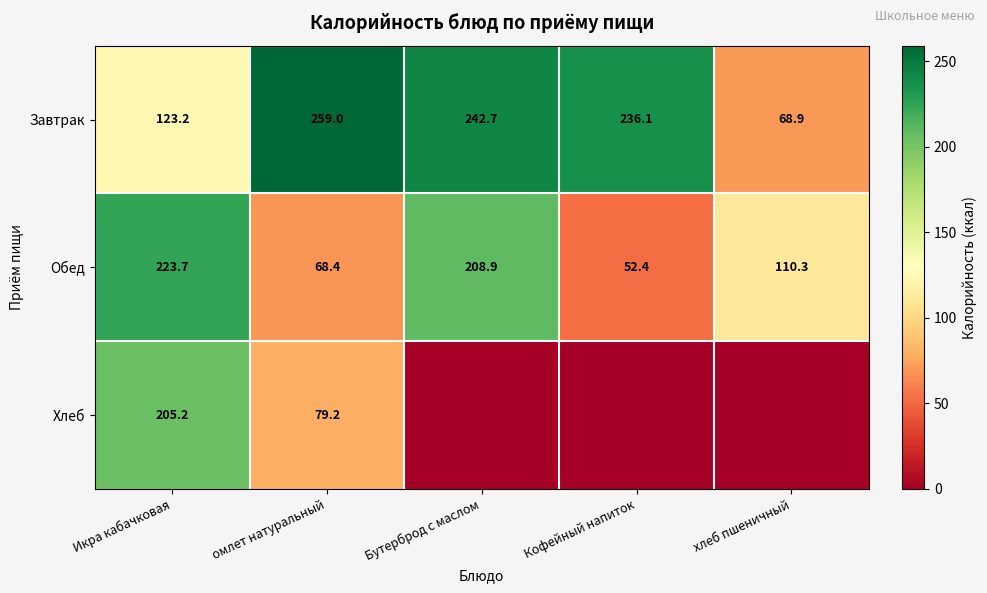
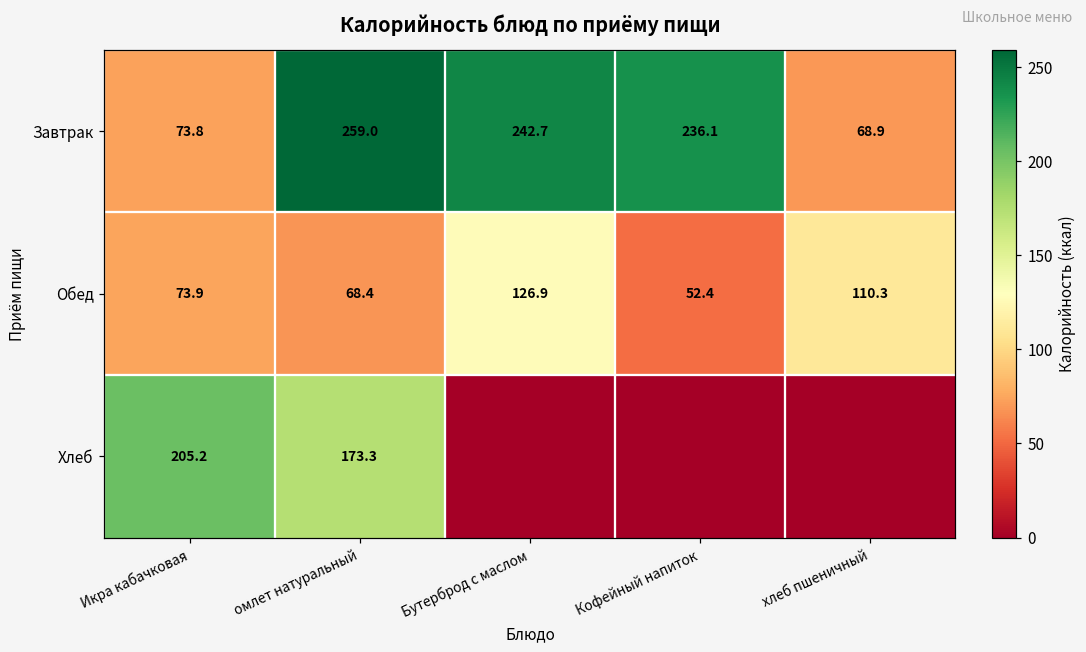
Завтрак, Икра кабачковая: 123.2 -> 73.8
Обед, Икра кабачковая: 223.7 -> 73.9
Обед, Бутерброд с маслом: 208.9 -> 126.9
Хлеб, омлет натуральный: 79.2 -> 173.3
